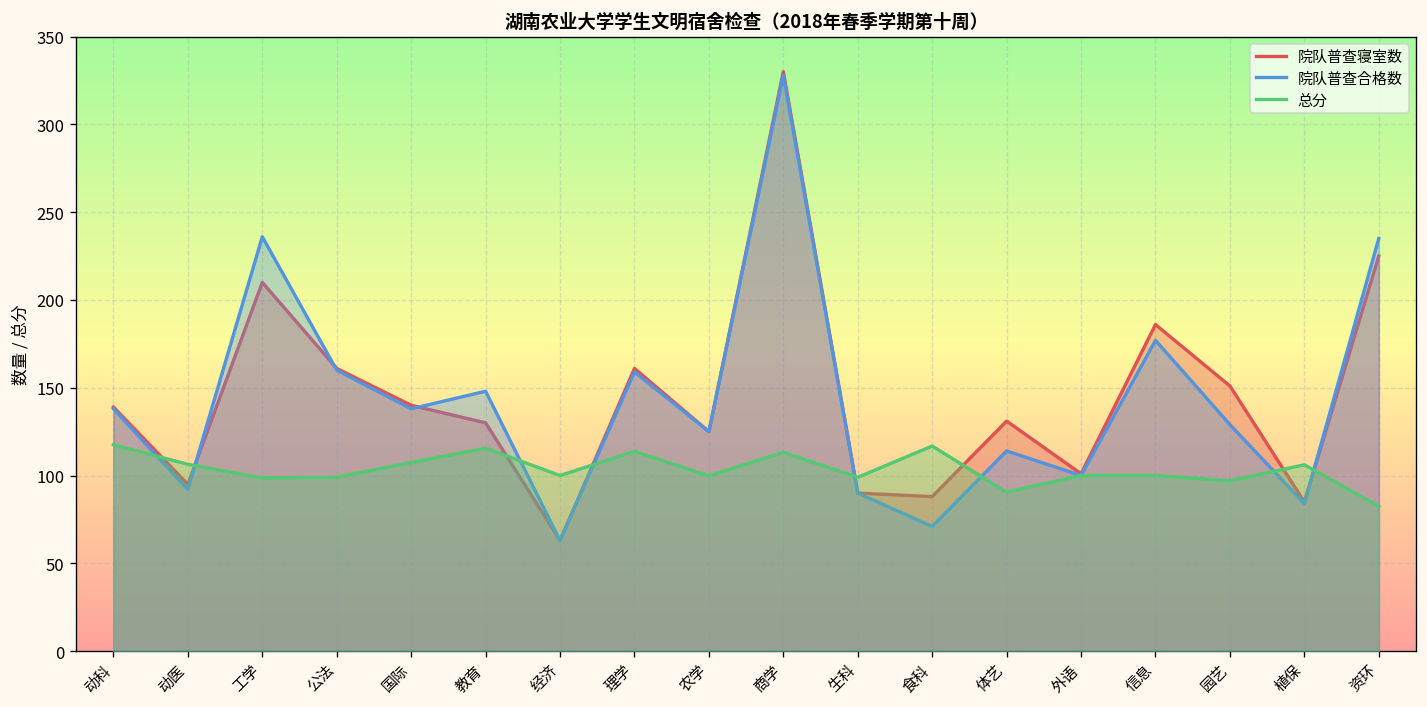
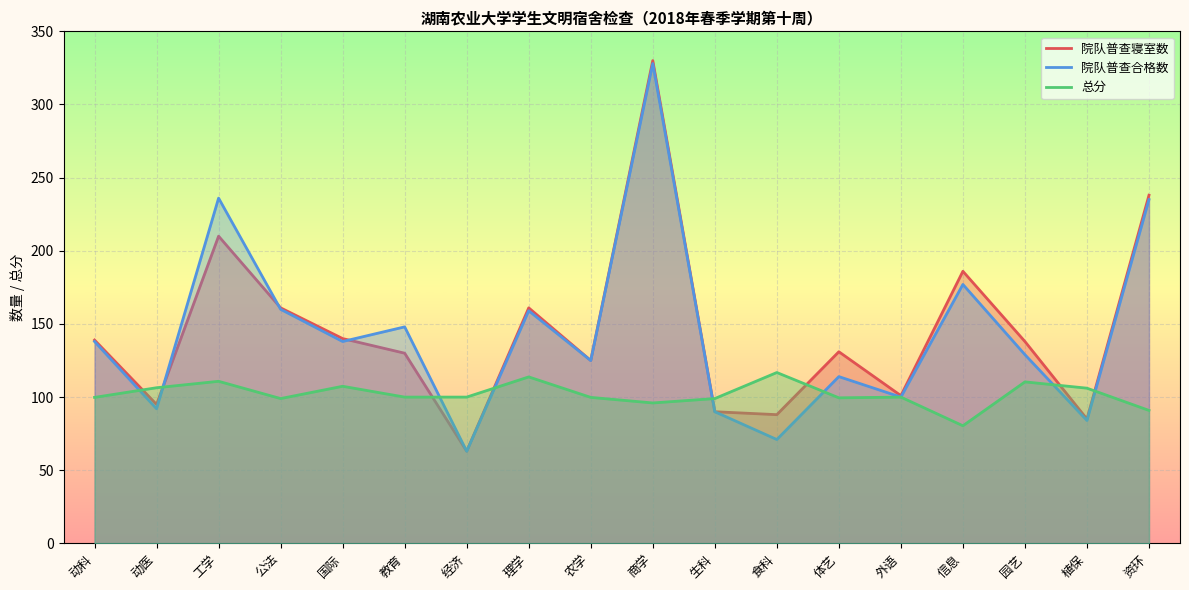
总分, 动科: 118 -> 100
总分, 工学: 99 -> 111
总分, 教育: 116 -> 100
总分, 商学: 113 -> 96
总分, 体艺: 91 -> 100
总分, 信息: 100 -> 80
院队普查寝室数, 园艺: 151 -> 138
总分, 园艺: 97 -> 110
院队普查寝室数, 资环: 225 -> 238
总分, 资环: 83 -> 91
